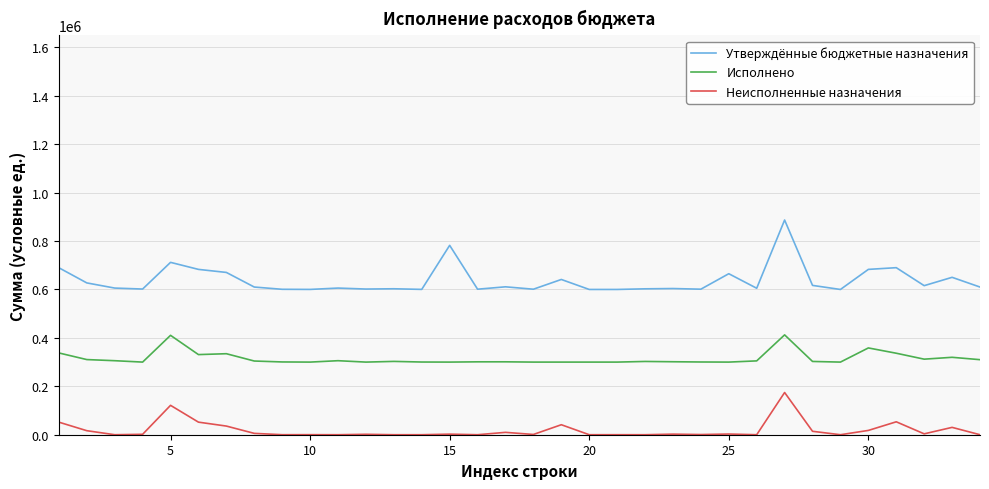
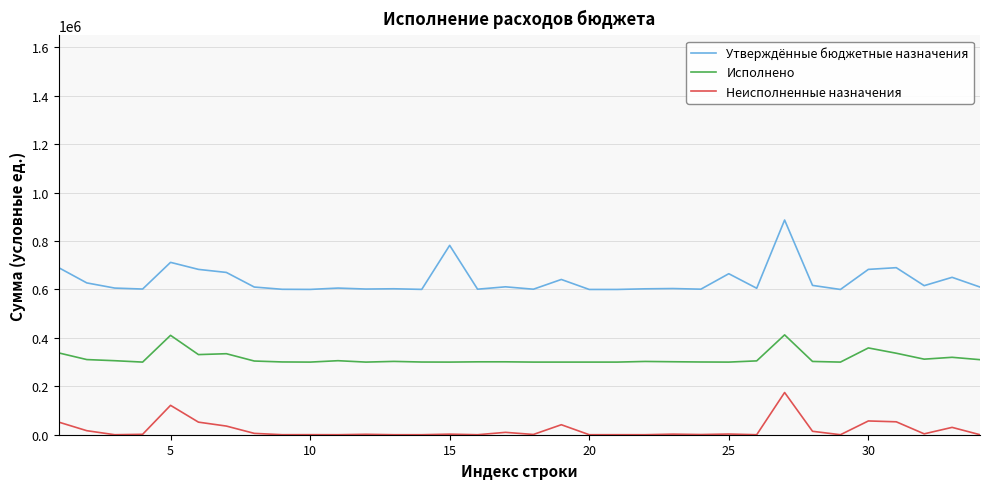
Неисполненные назначения, 30: 20000 -> 60000
